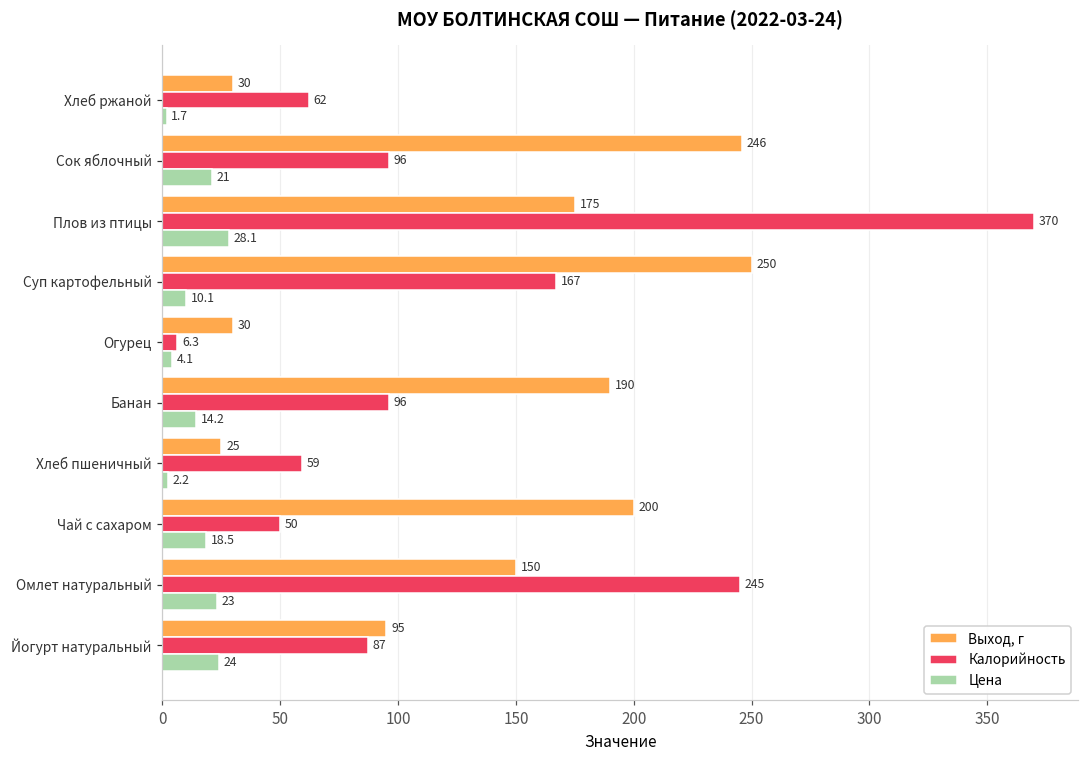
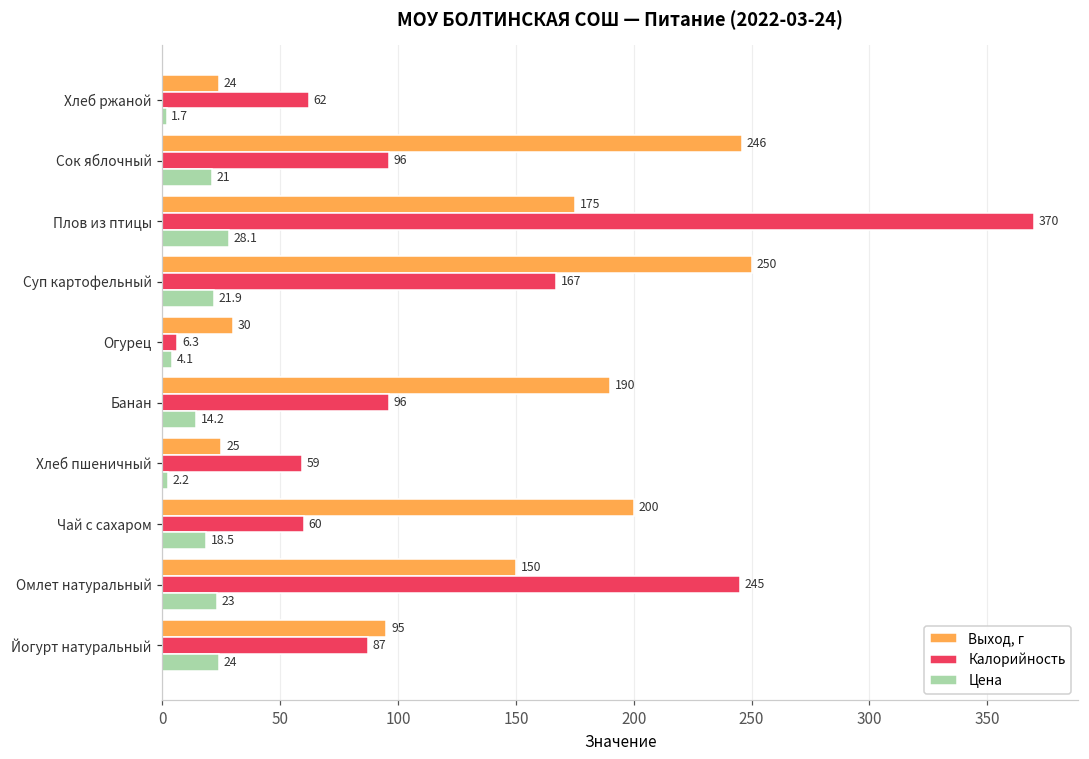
Выход, г, Хлеб ржаной: 30 -> 24
Цена, Суп картофельный: 10.1 -> 21.9
Калорийность, Чай с сахаром: 50 -> 60
